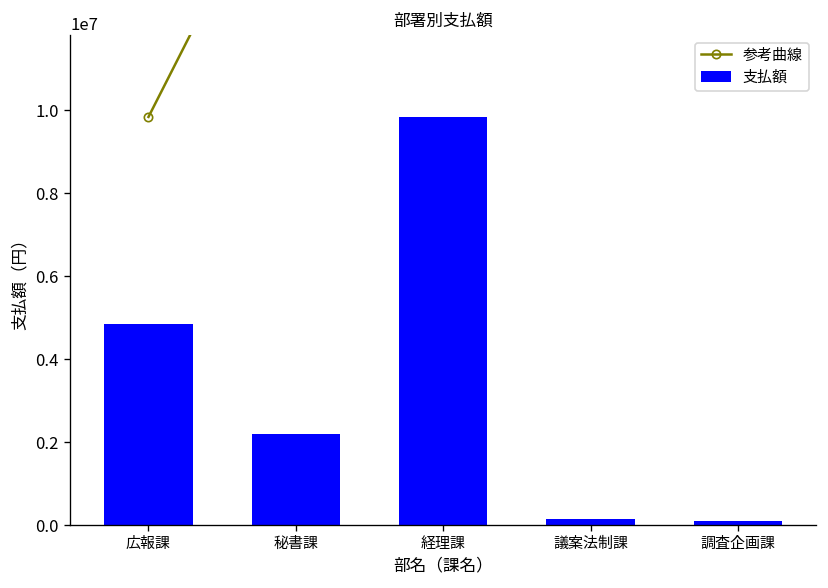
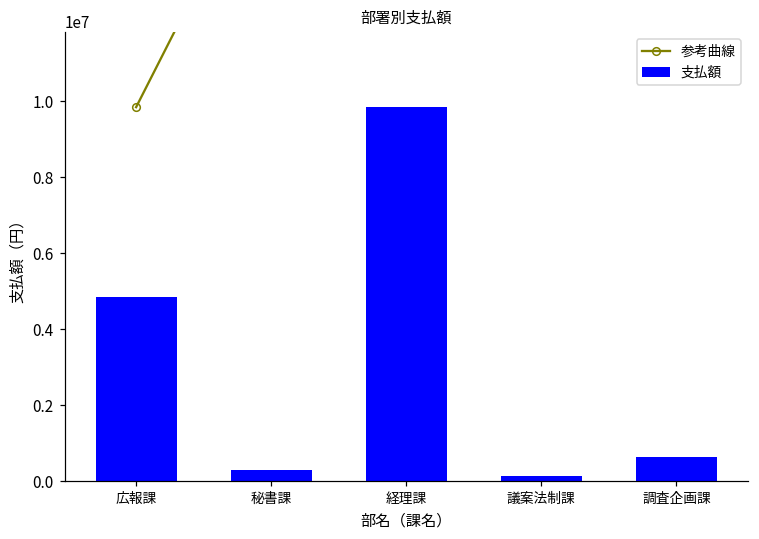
支払額, 秘書課: 2200000 -> 300000
支払額, 調査企画課: 100000 -> 600000
